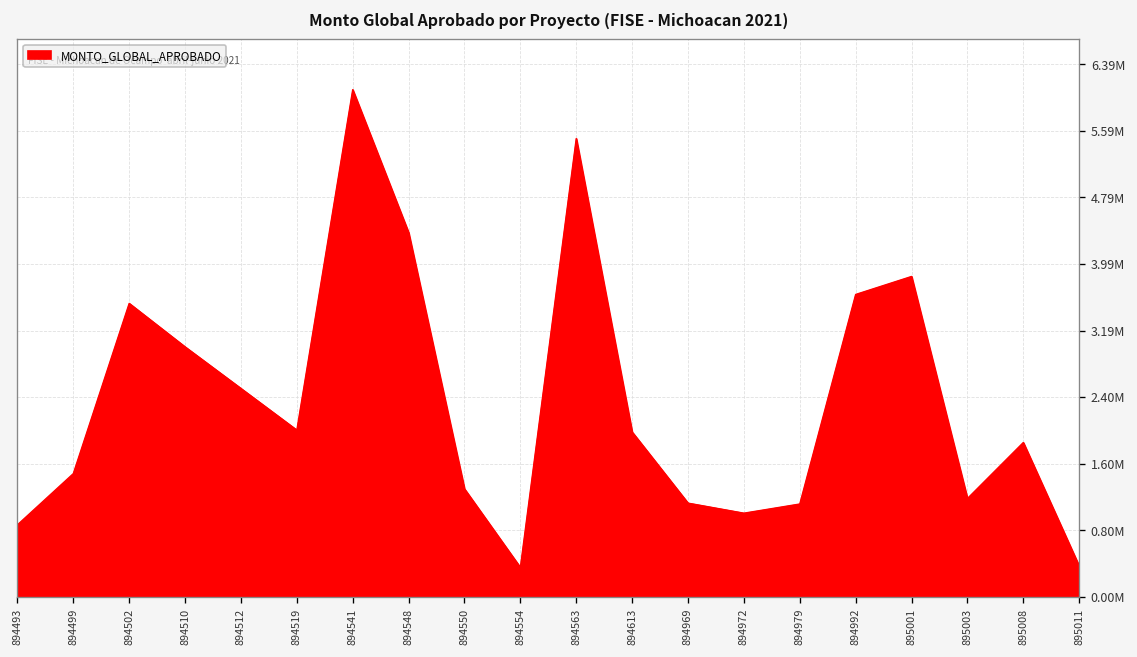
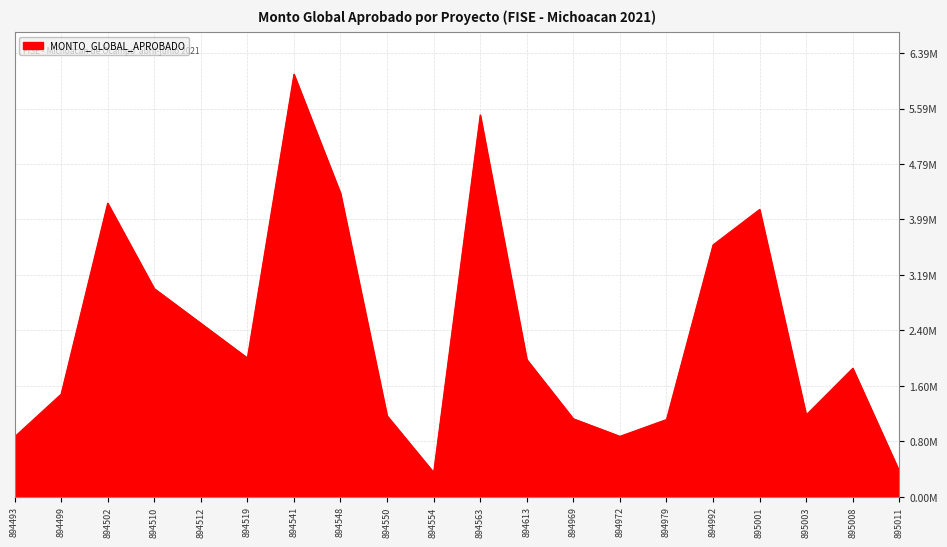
894502: 3500000 -> 4200000
894550: 1300000 -> 1200000
894972: 1000000 -> 900000
895001: 3800000 -> 4100000
